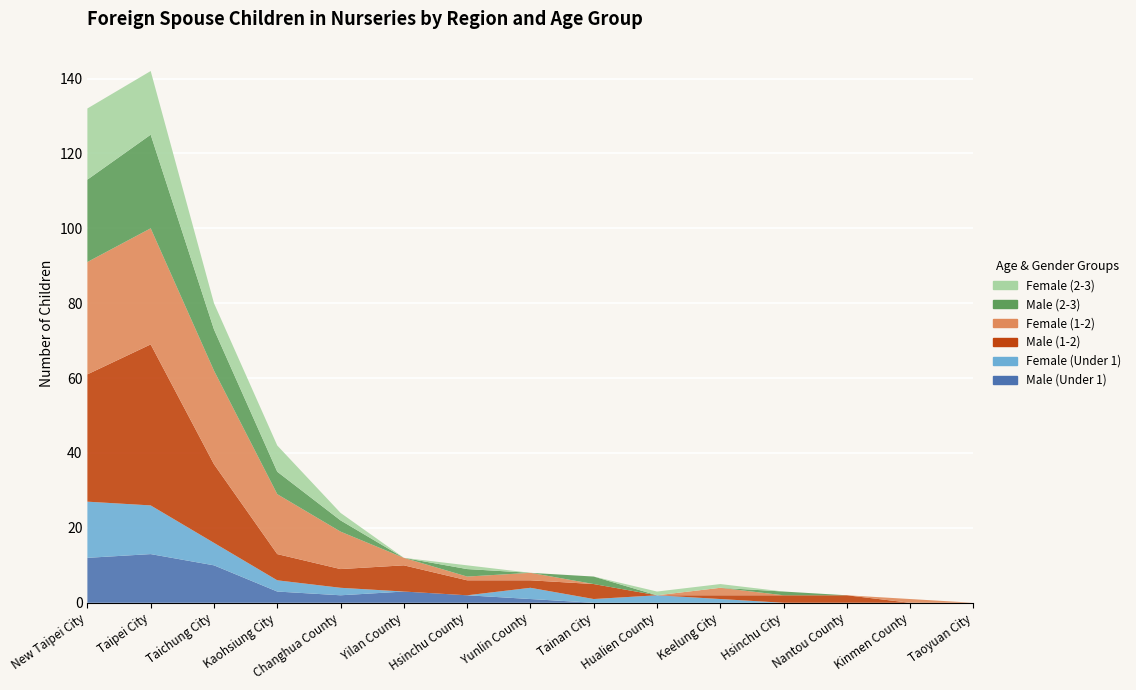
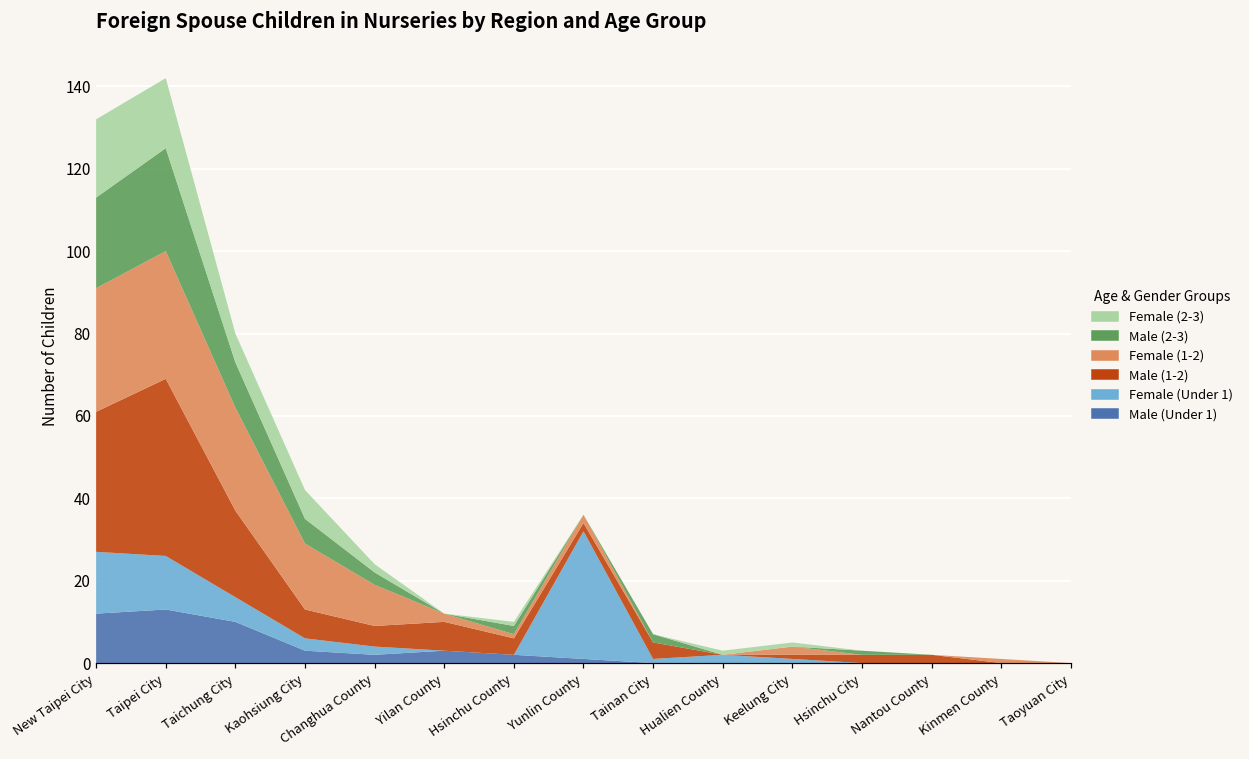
Female (Under 1), Yunlin County: 3 -> 31
